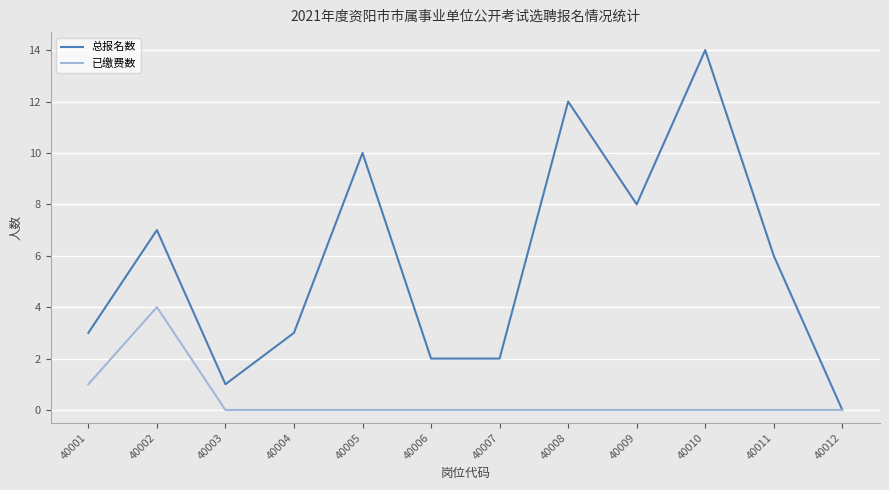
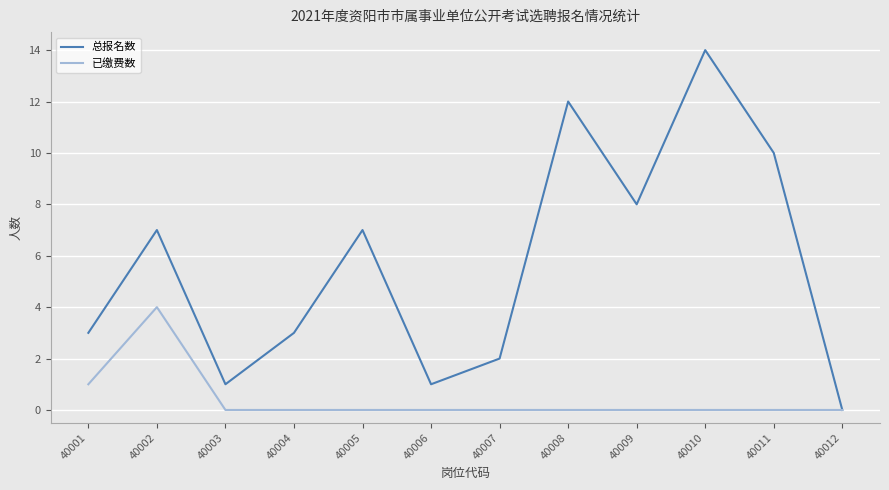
总报名数, 40005: 10 -> 7
总报名数, 40006: 2 -> 1
总报名数, 40011: 6 -> 10
